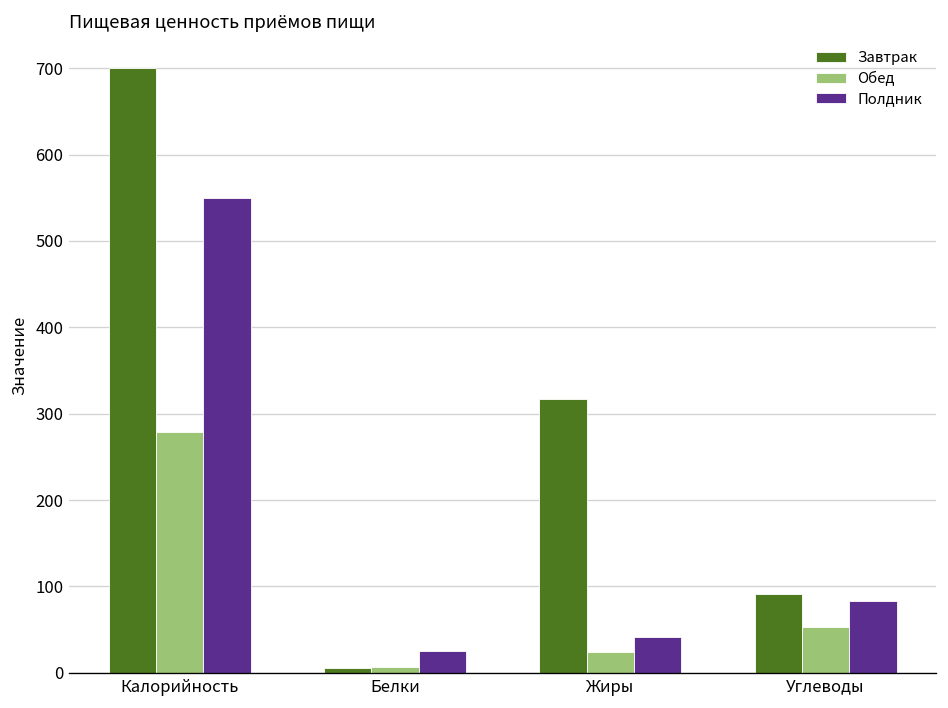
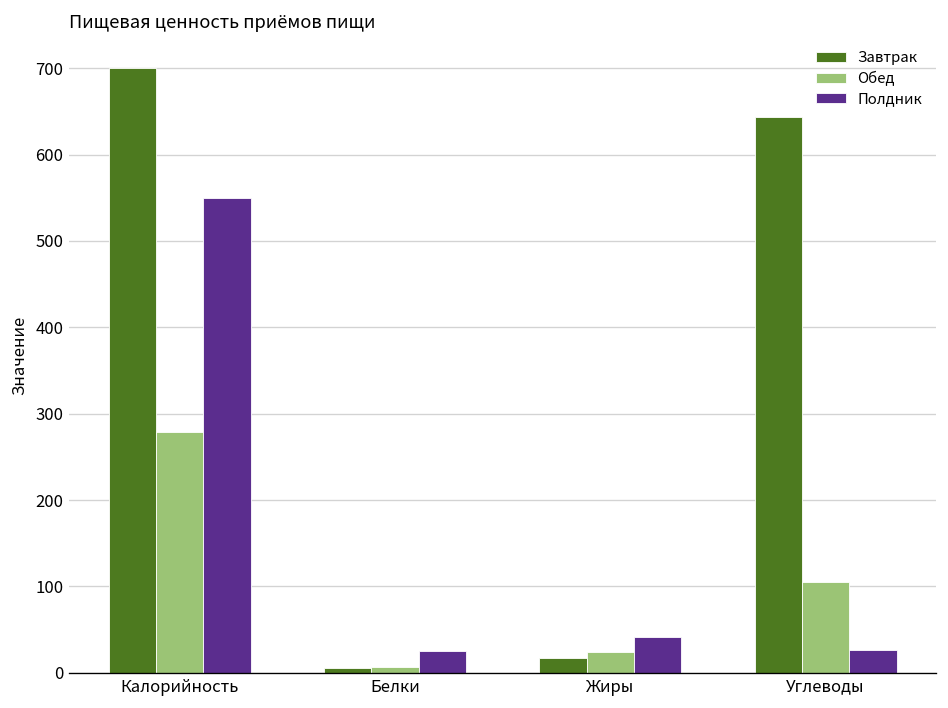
Завтрак, Жиры: 320 -> 20
Завтрак, Углеводы: 90 -> 640
Обед, Углеводы: 50 -> 110
Полдник, Углеводы: 80 -> 30
